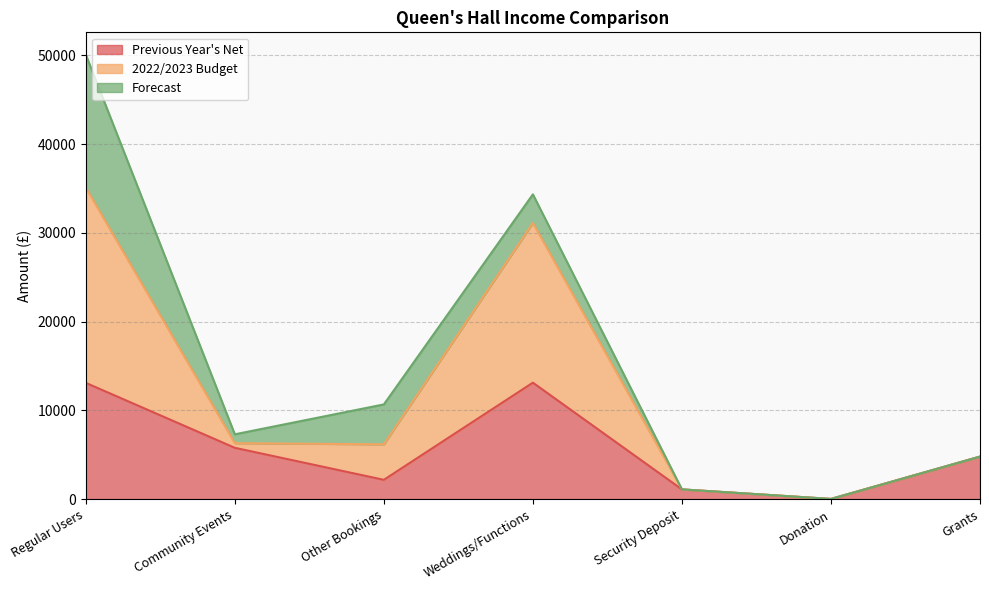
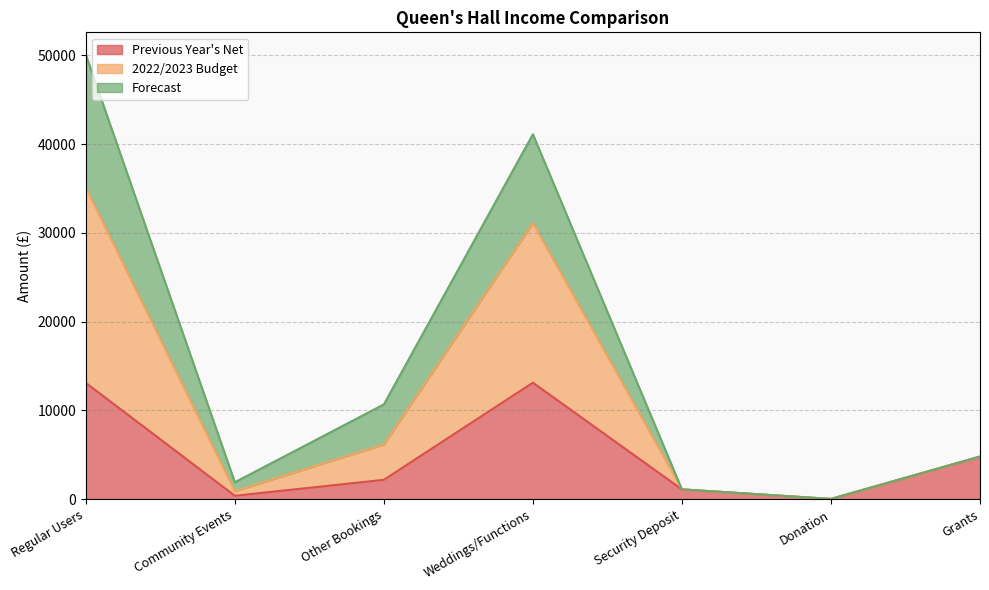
Previous Year's Net, Community Events: 6000 -> 0
Forecast, Weddings/Functions: 3000 -> 10000
